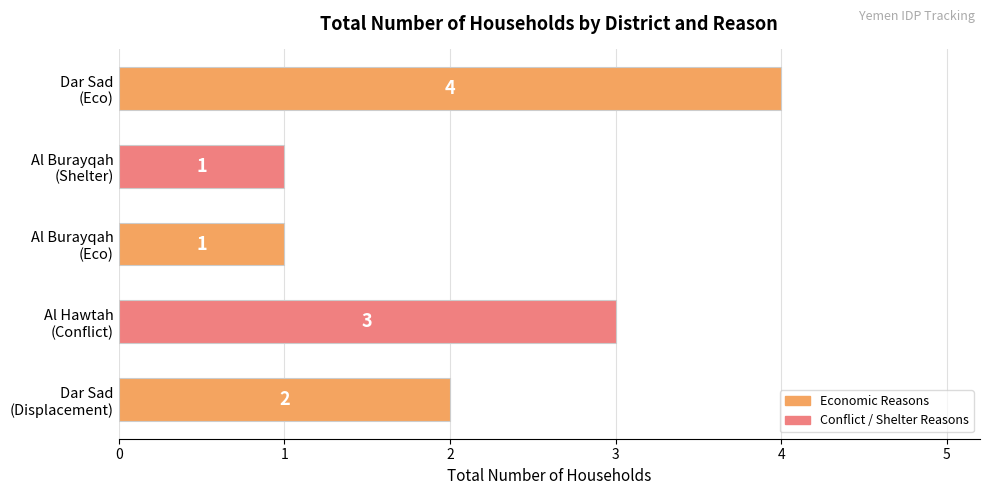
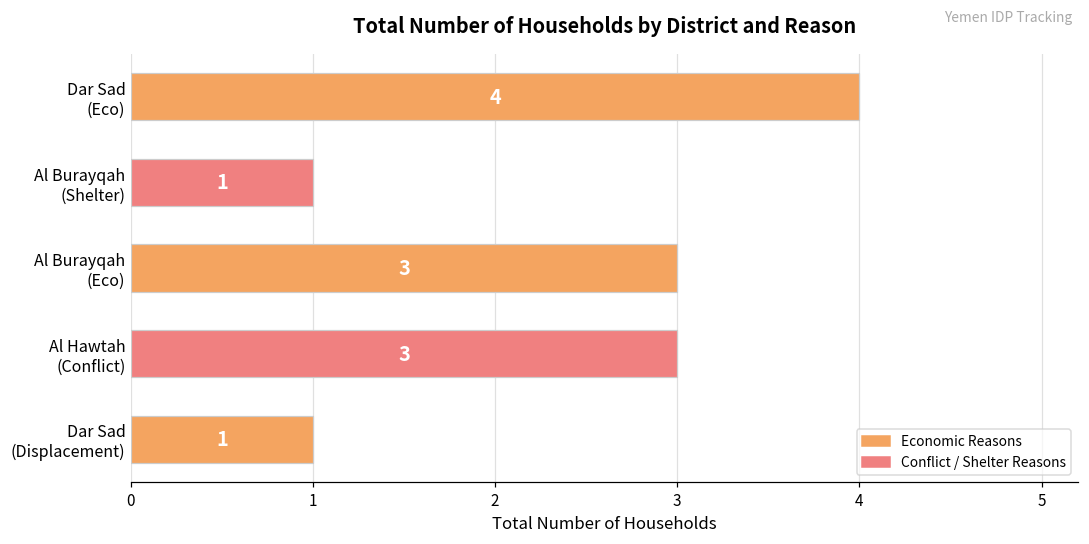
Al Burayqah (Eco): 1 -> 3
Dar Sad (Displacement): 2 -> 1
